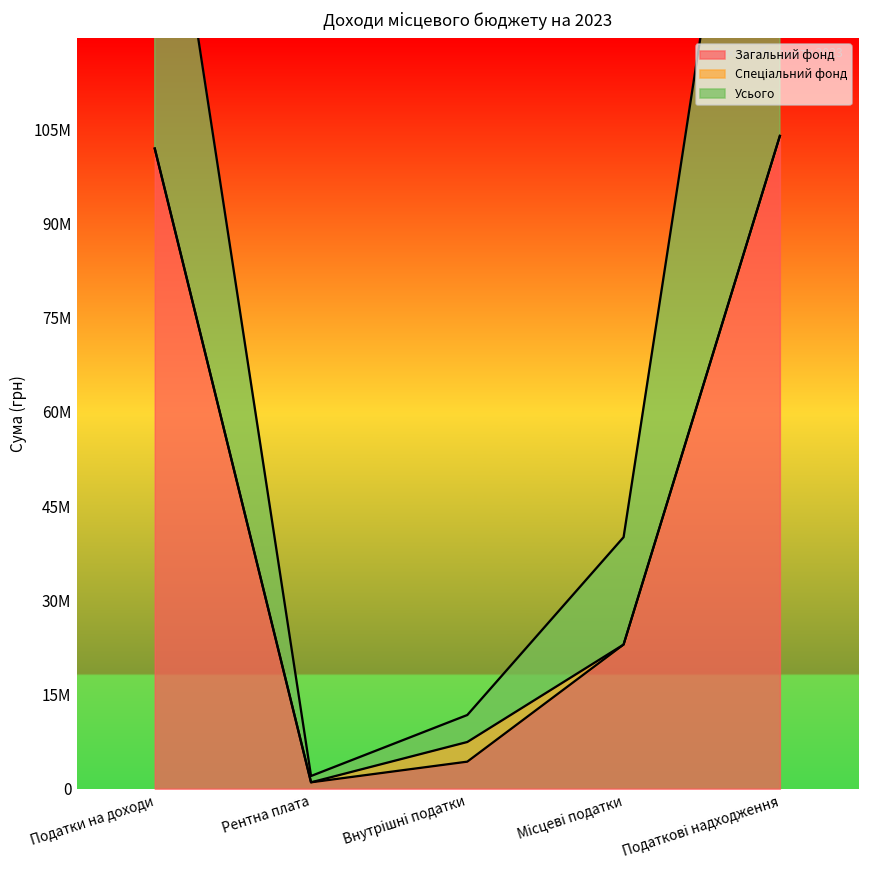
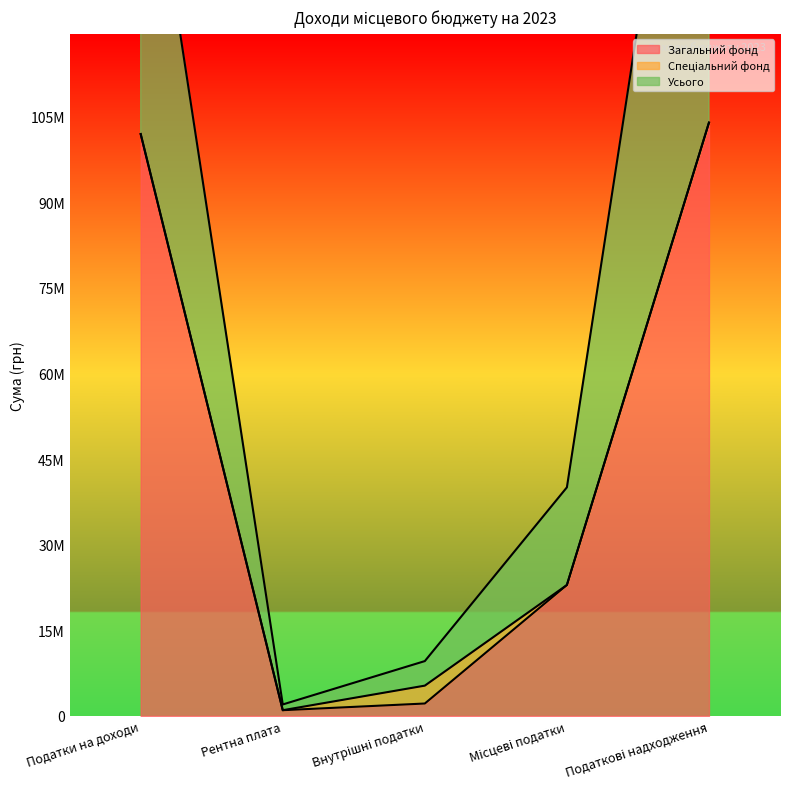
Загальний фонд, Внутрішні податки: 4000000 -> 2000000
